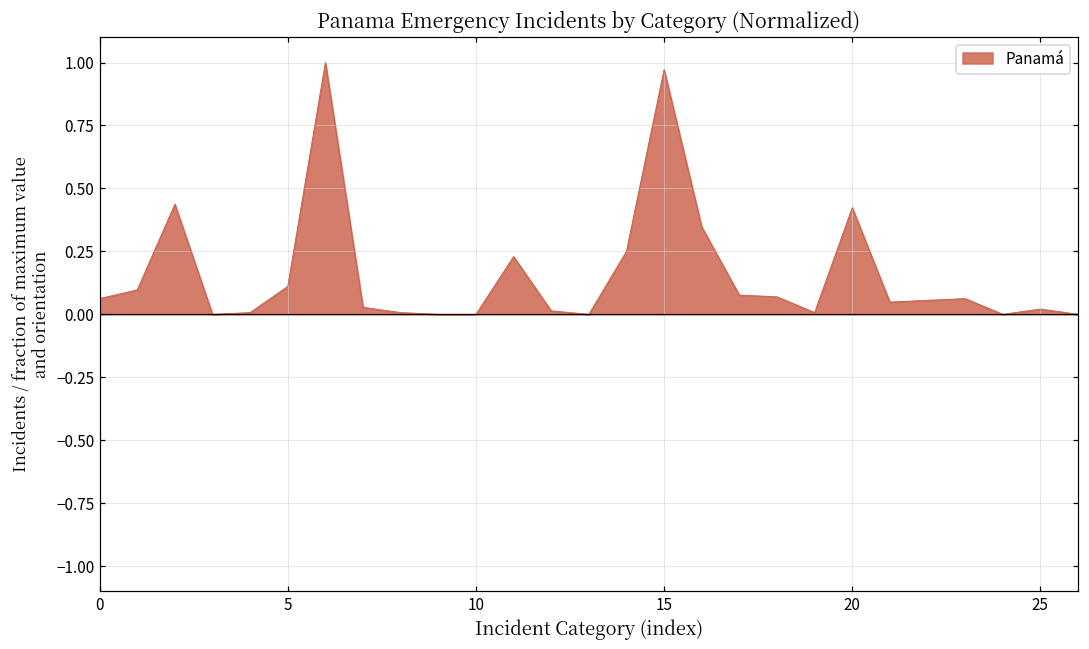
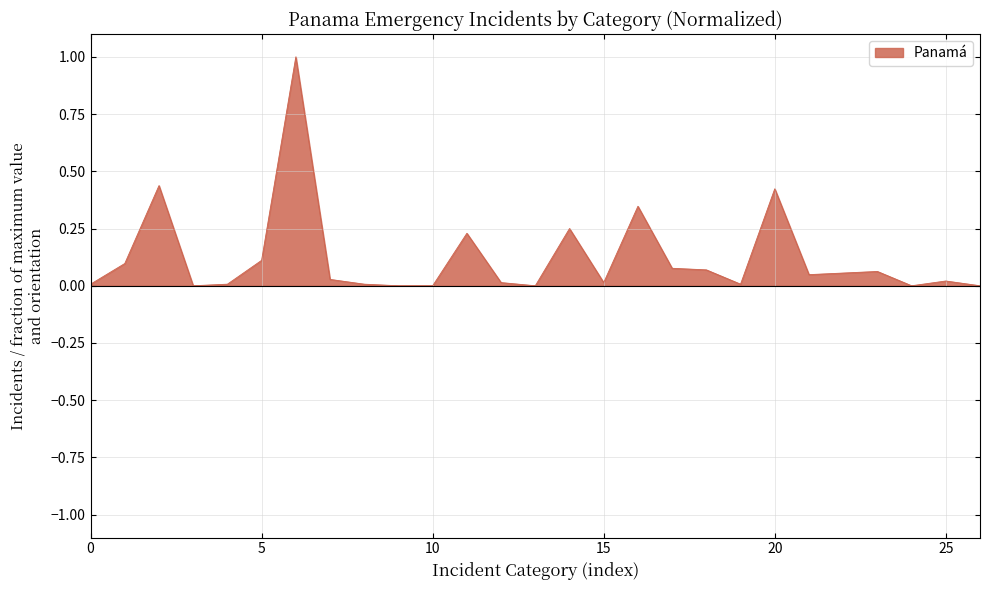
0: 0.06 -> 0.01
15: 0.97 -> 0.01
